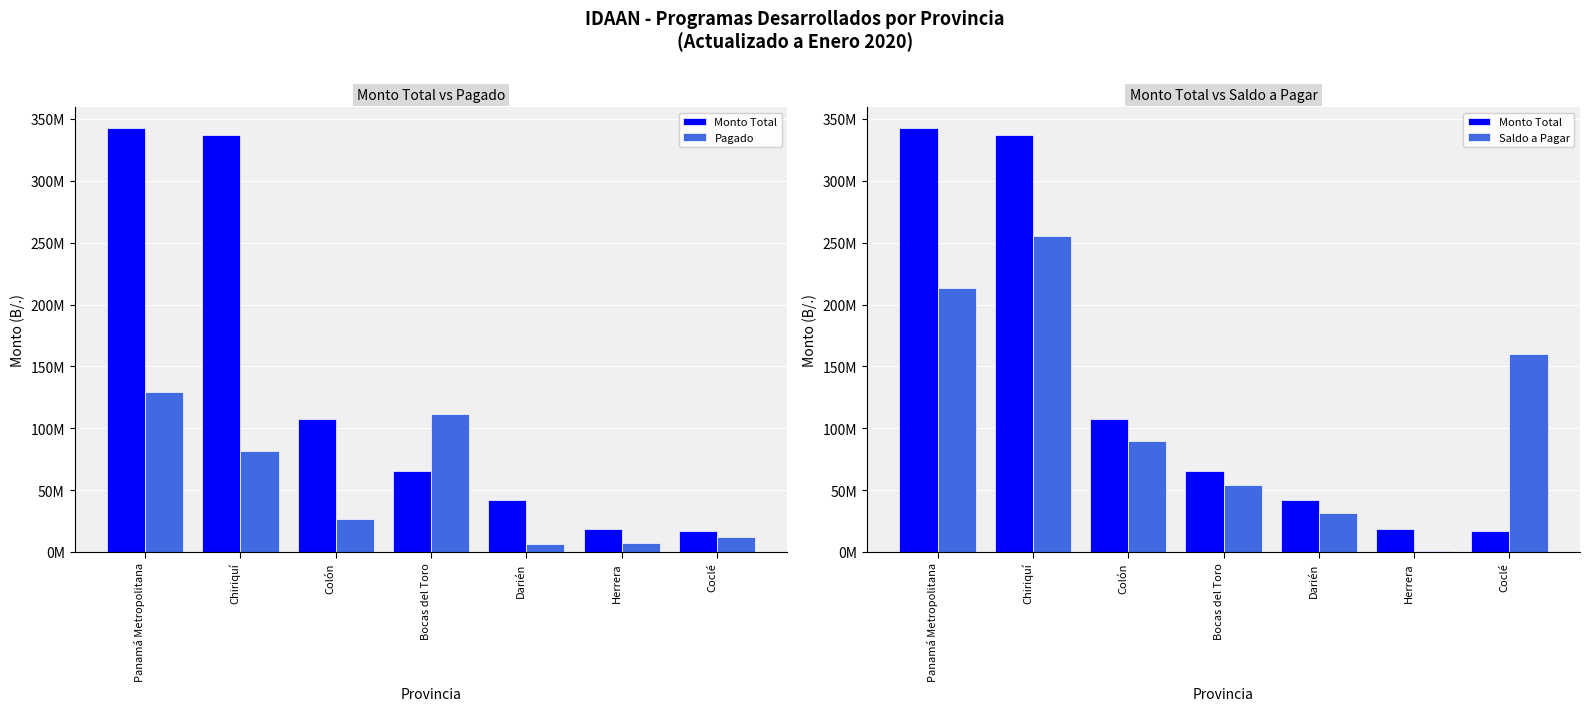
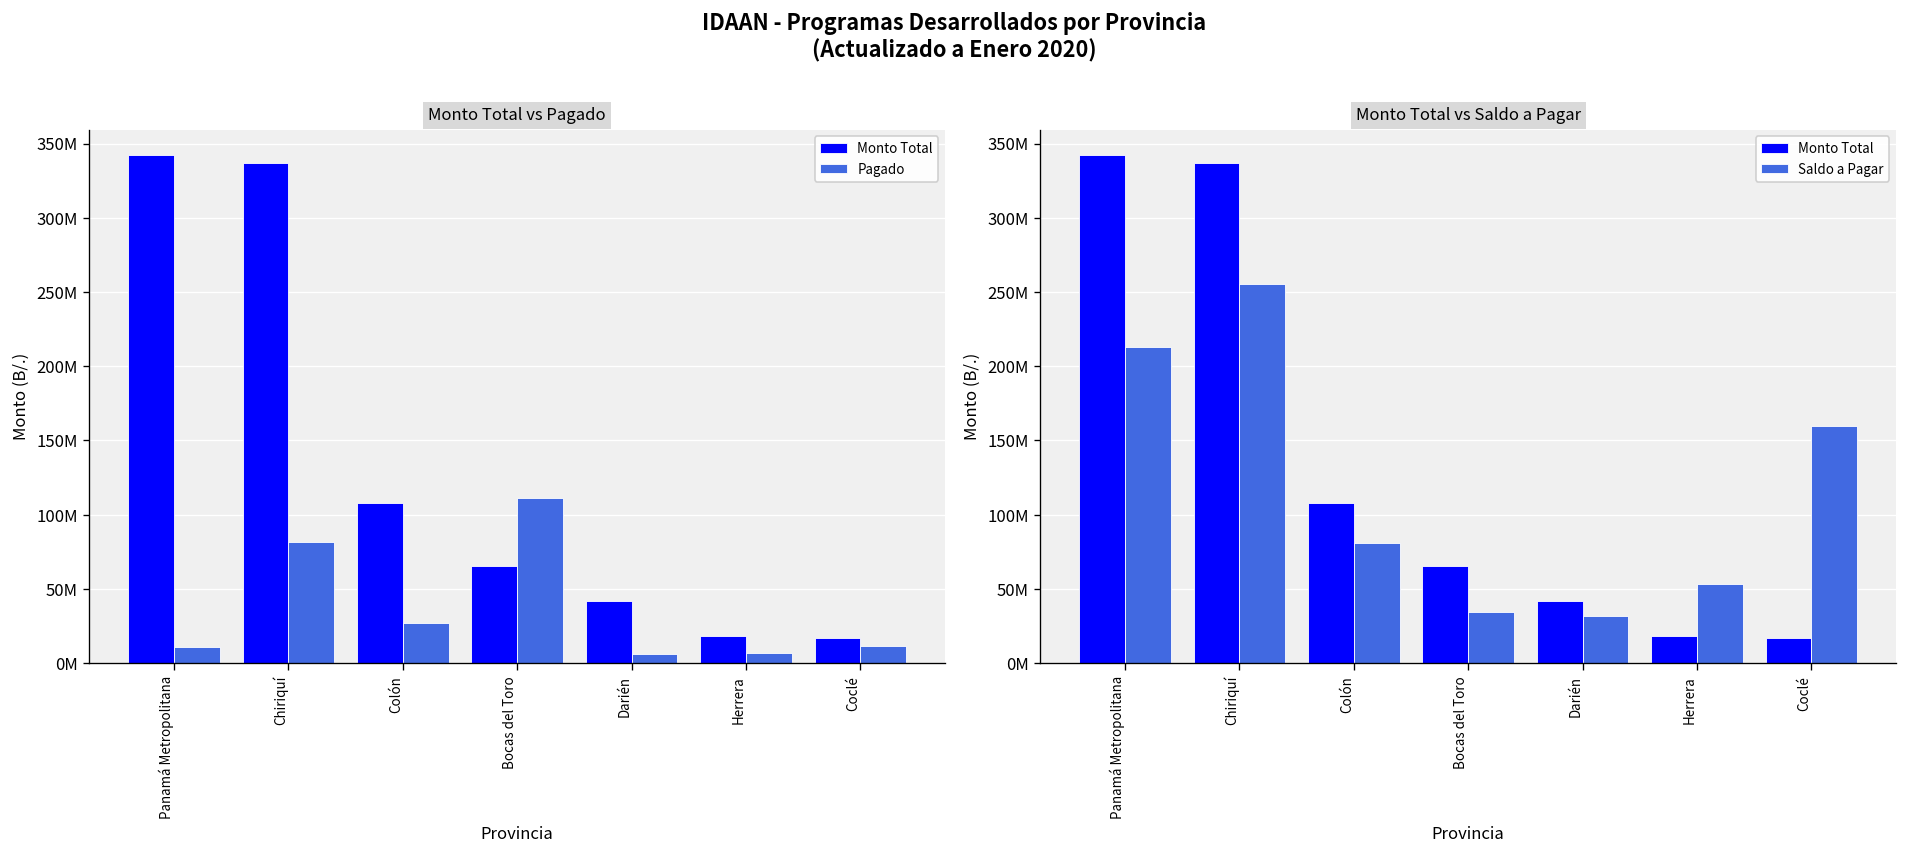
Monto Total vs Pagado, Pagado, Panamá Metropolitana: 129000000 -> 11000000
Monto Total vs Saldo a Pagar, Saldo a Pagar, Colón: 90000000 -> 81000000
Monto Total vs Saldo a Pagar, Saldo a Pagar, Bocas del Toro: 54000000 -> 34000000
Monto Total vs Saldo a Pagar, Saldo a Pagar, Herrera: 1000000 -> 53000000
